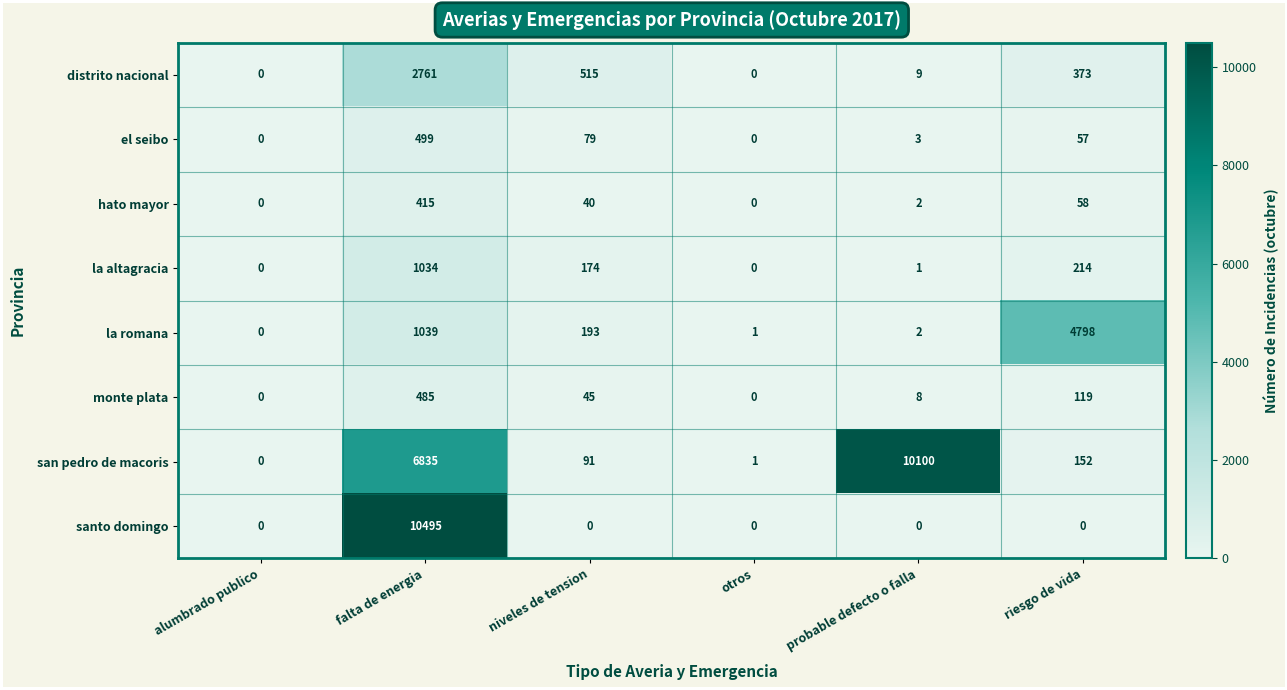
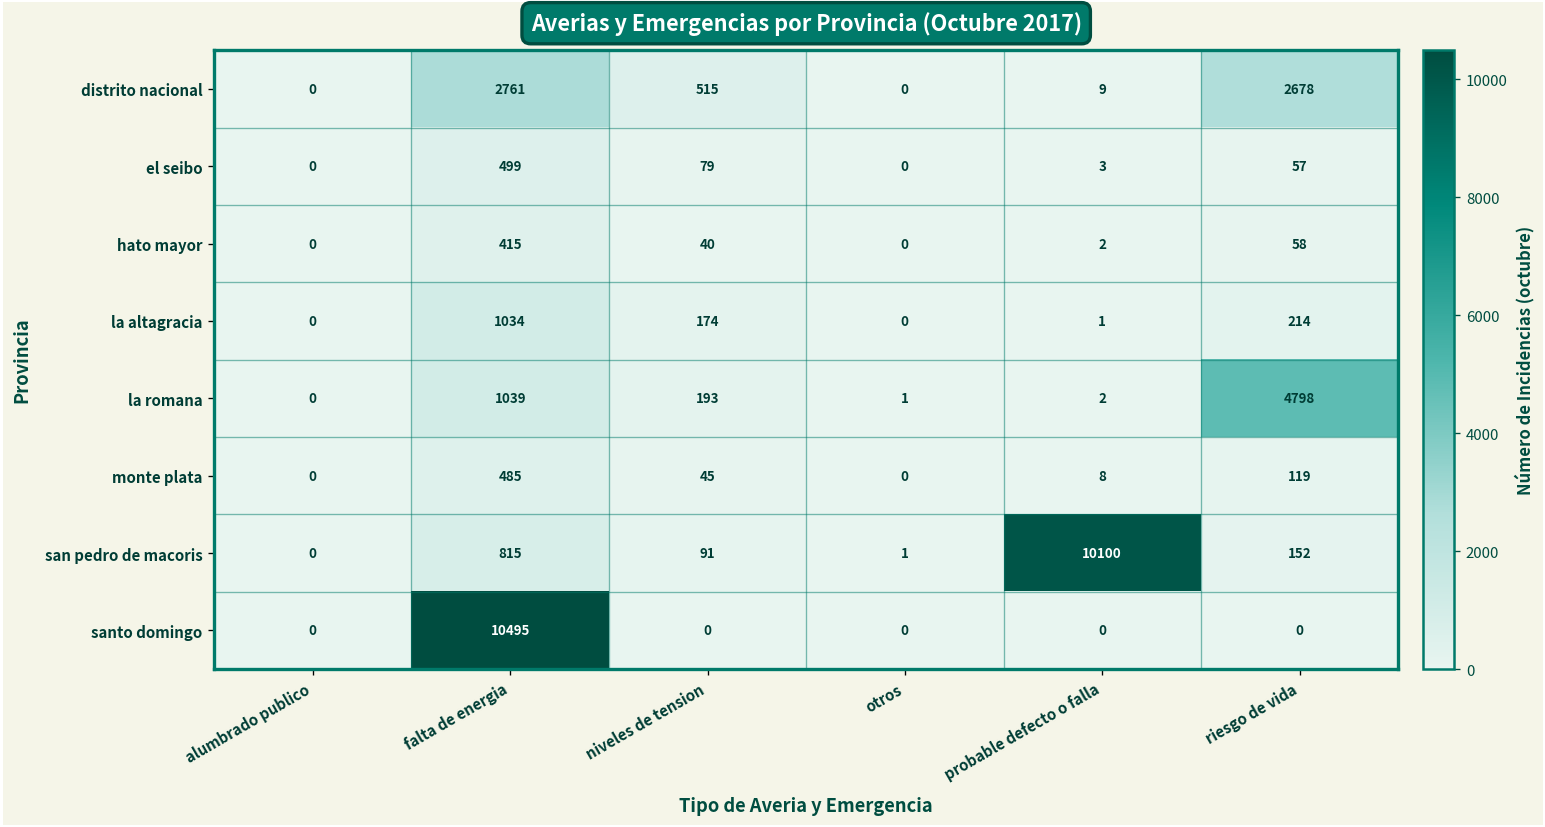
distrito nacional, riesgo de vida: 373 -> 2678
san pedro de macoris, falta de energia: 6835 -> 815
